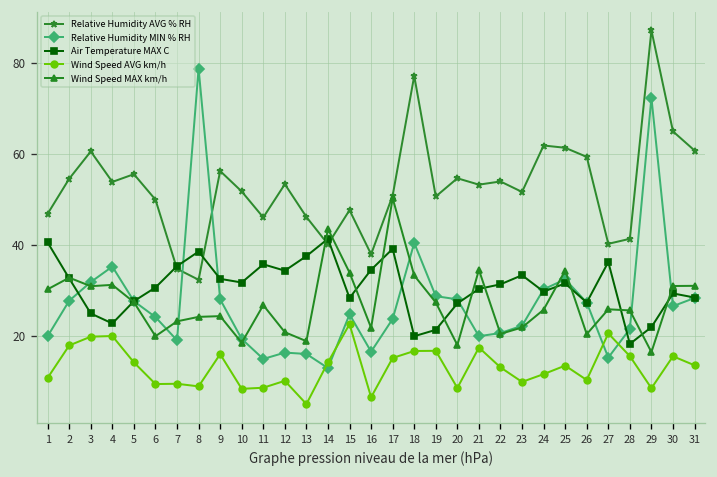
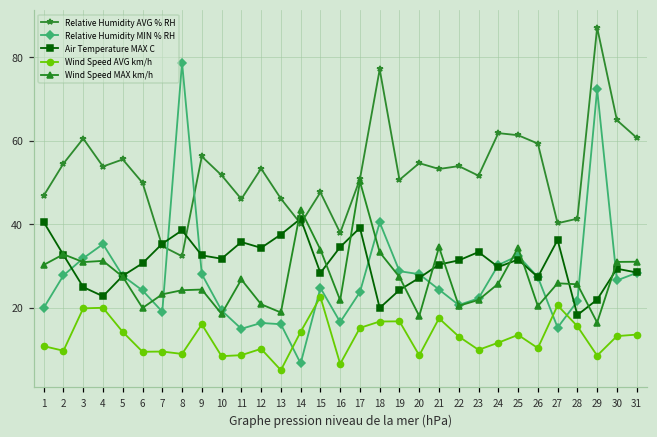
Wind Speed AVG km/h, 2: 18 -> 10
Relative Humidity MIN % RH, 14: 13 -> 7
Air Temperature MAX C, 19: 21 -> 24
Relative Humidity MIN % RH, 21: 20 -> 24
Wind Speed AVG km/h, 30: 15 -> 13
